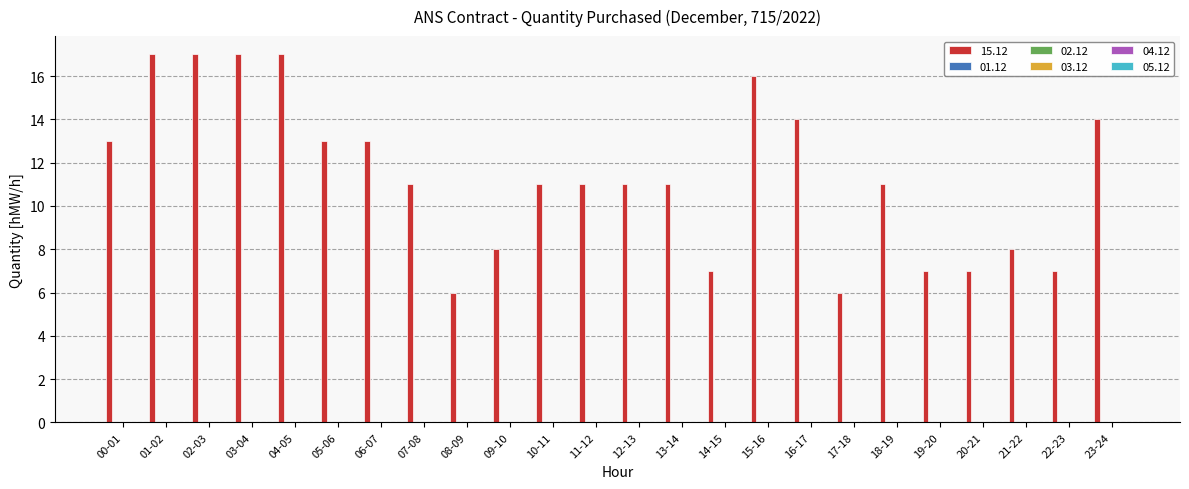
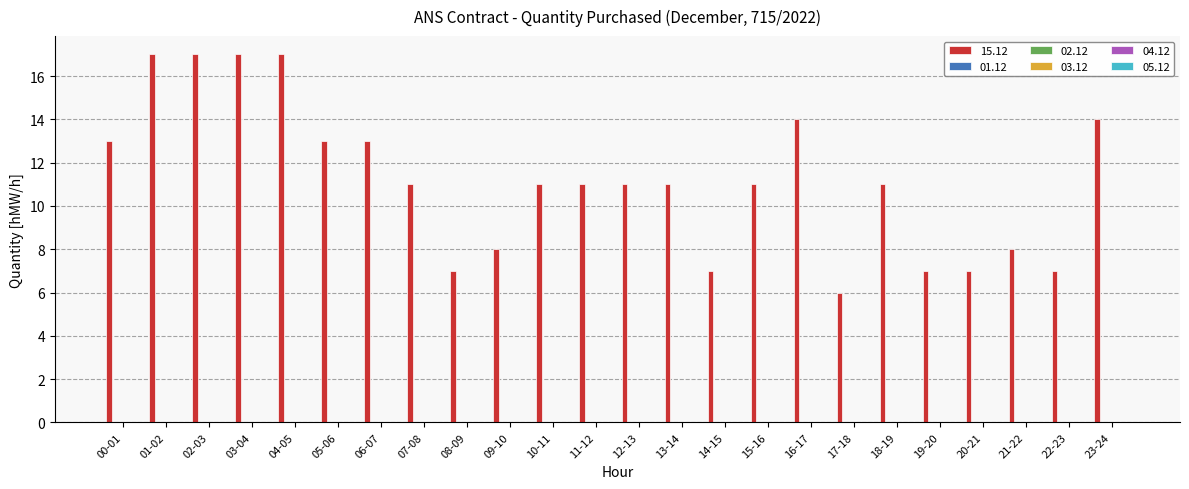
15.12, 08-09: 6 -> 7
15.12, 15-16: 16 -> 11
